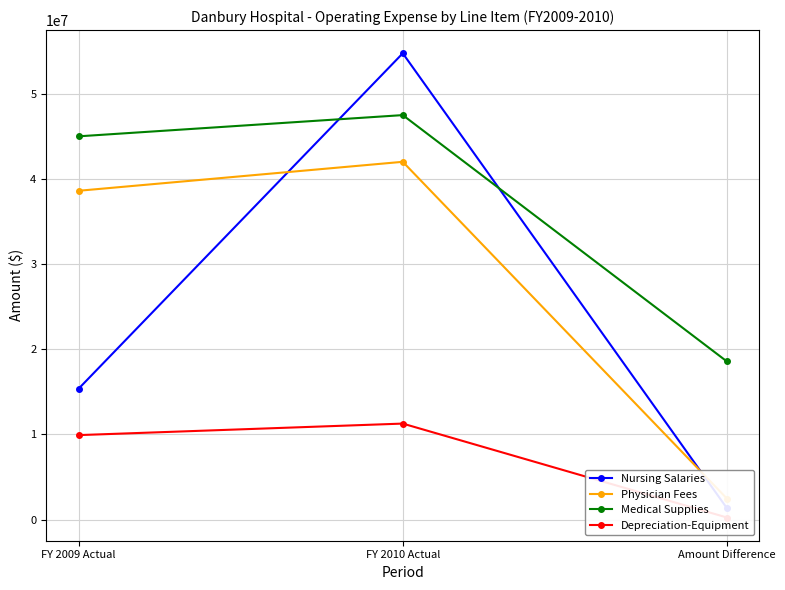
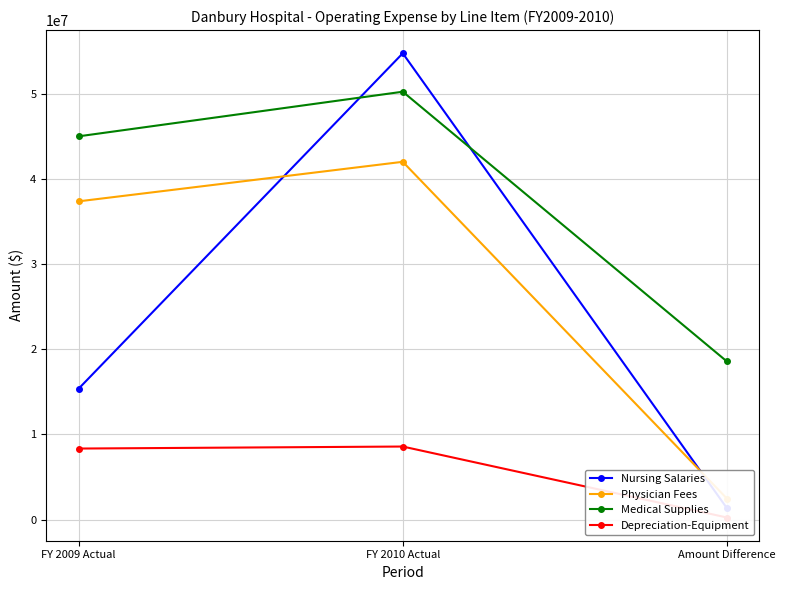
Physician Fees, FY 2009 Actual: 39000000 -> 37000000
Depreciation-Equipment, FY 2009 Actual: 10000000 -> 8000000
Medical Supplies, FY 2010 Actual: 48000000 -> 50000000
Depreciation-Equipment, FY 2010 Actual: 11000000 -> 9000000
